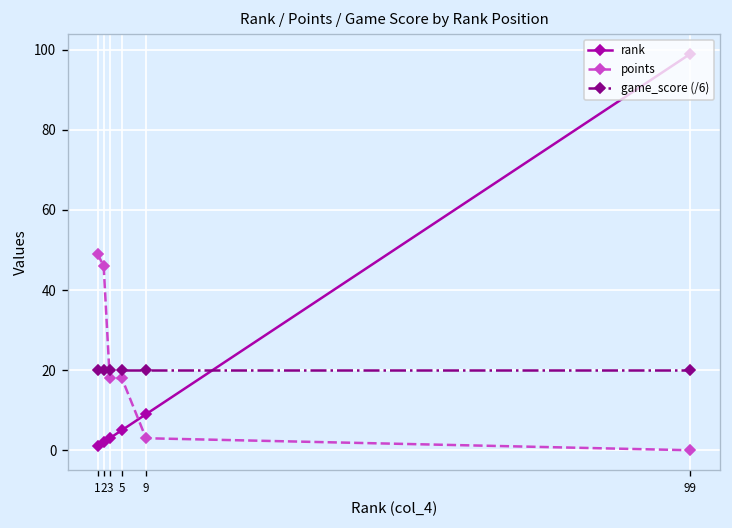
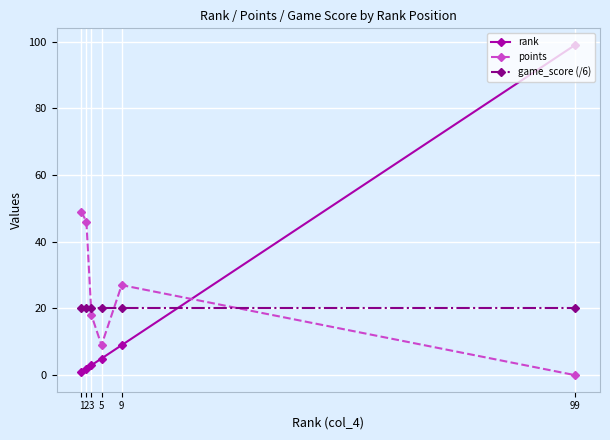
points, 5: 18 -> 9
points, 9: 3 -> 27
